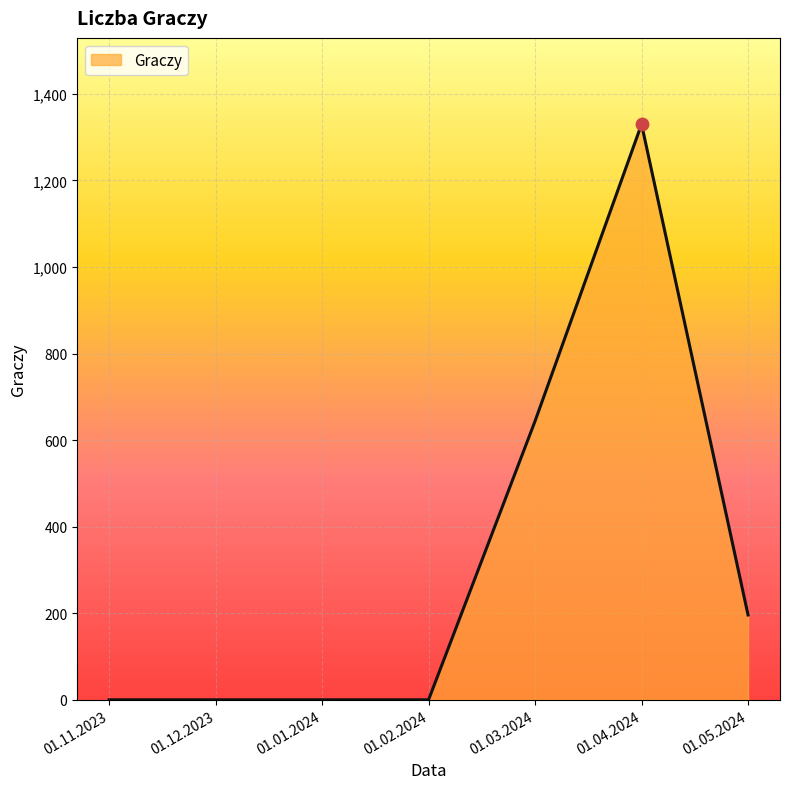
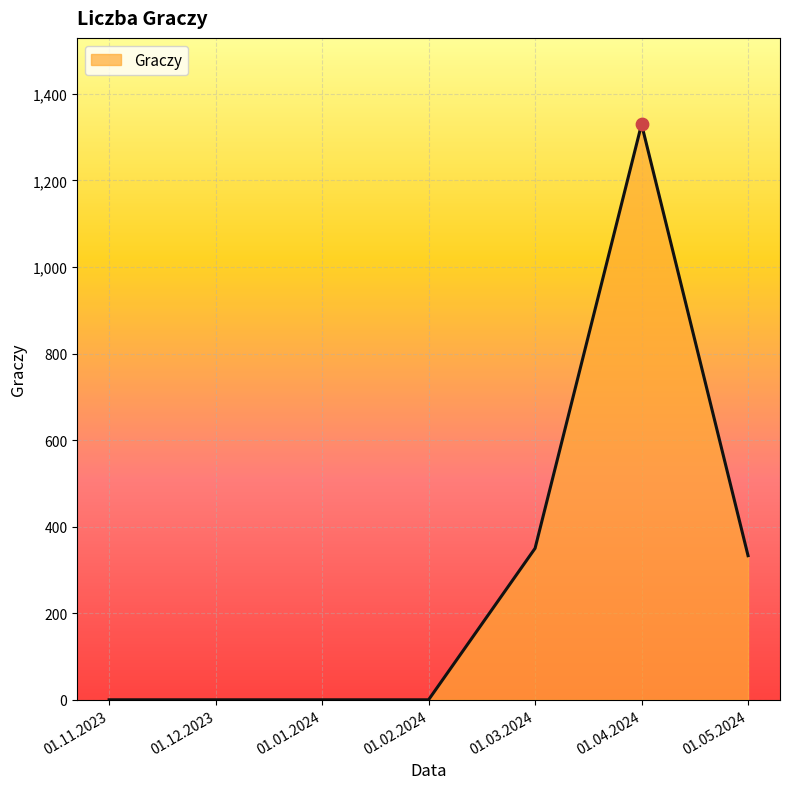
Graczy, 01.03.2024: 640 -> 350
Graczy, 01.05.2024: 200 -> 330
